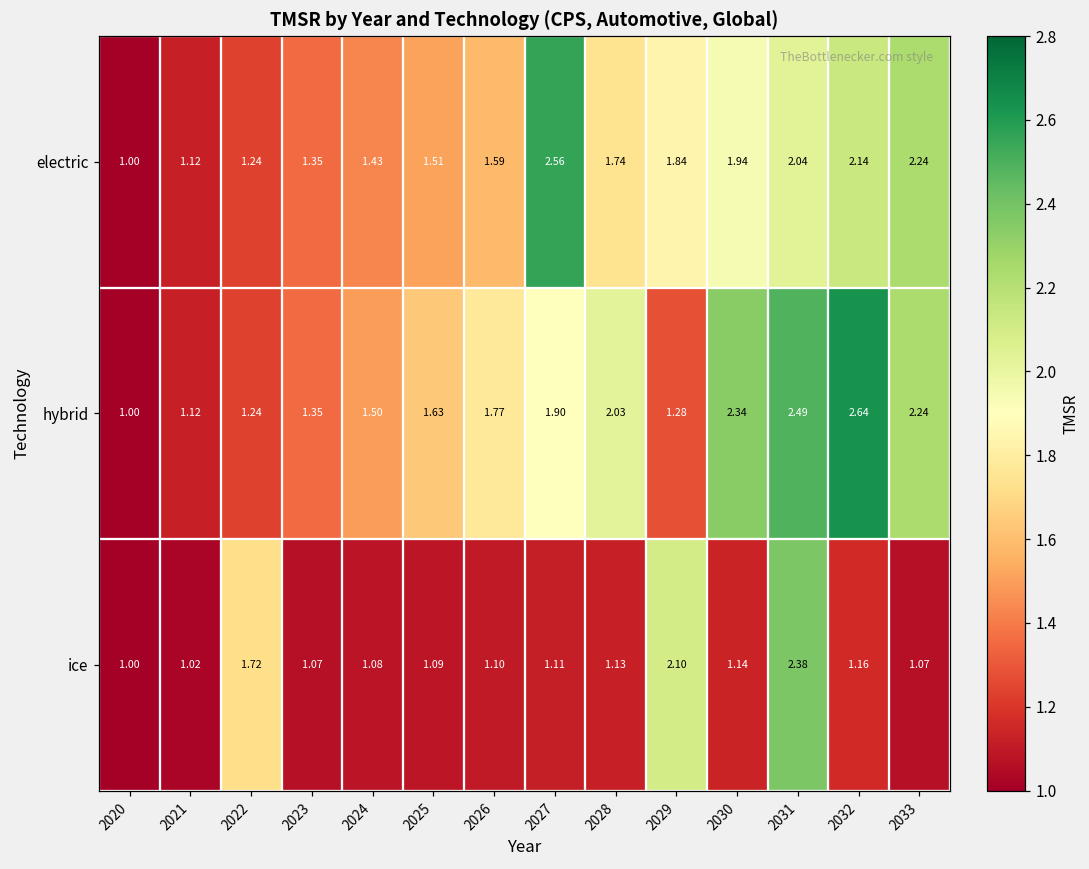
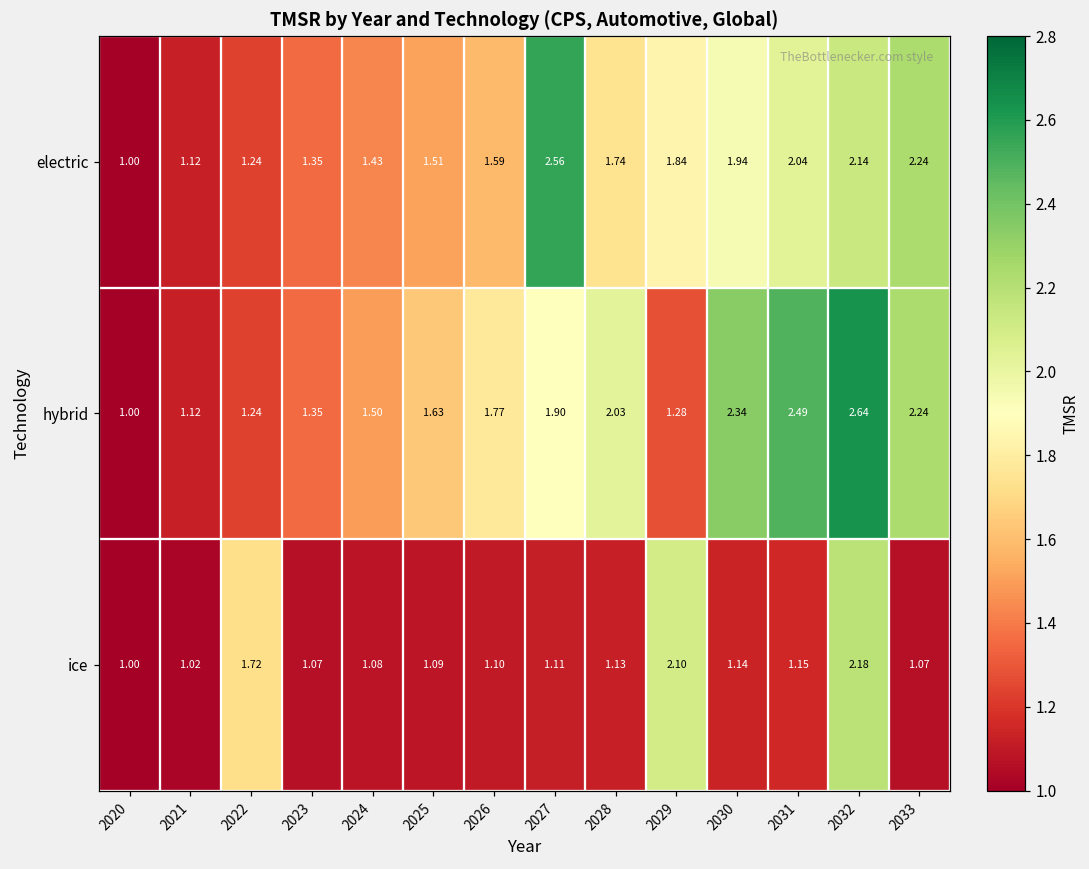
ice, 2031: 2.38 -> 1.15
ice, 2032: 1.16 -> 2.18
